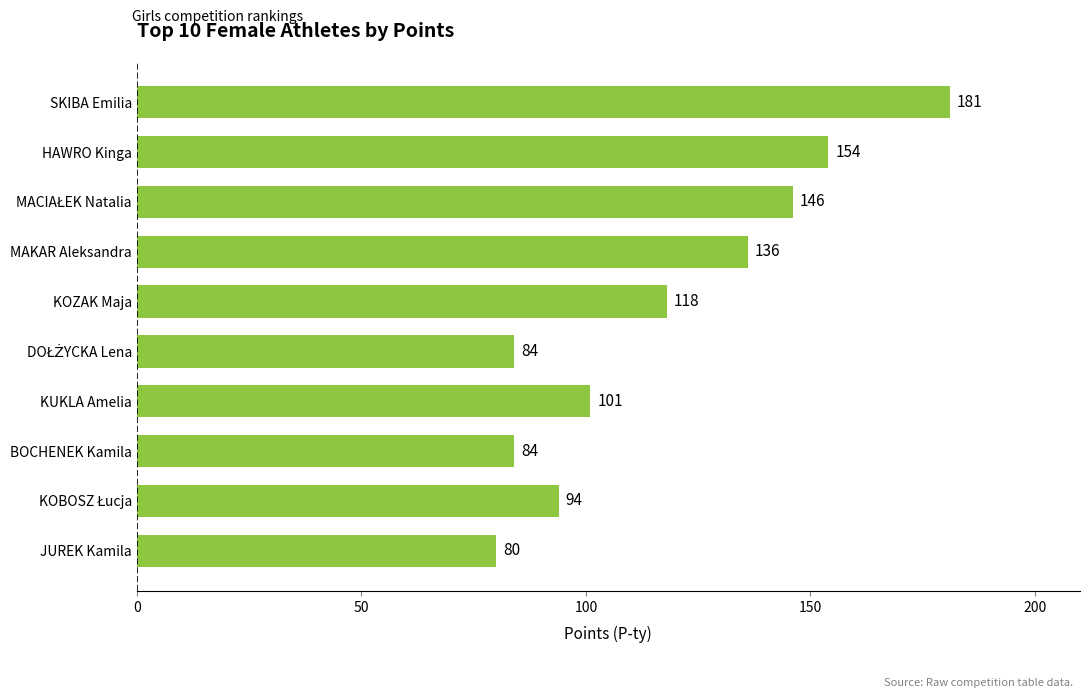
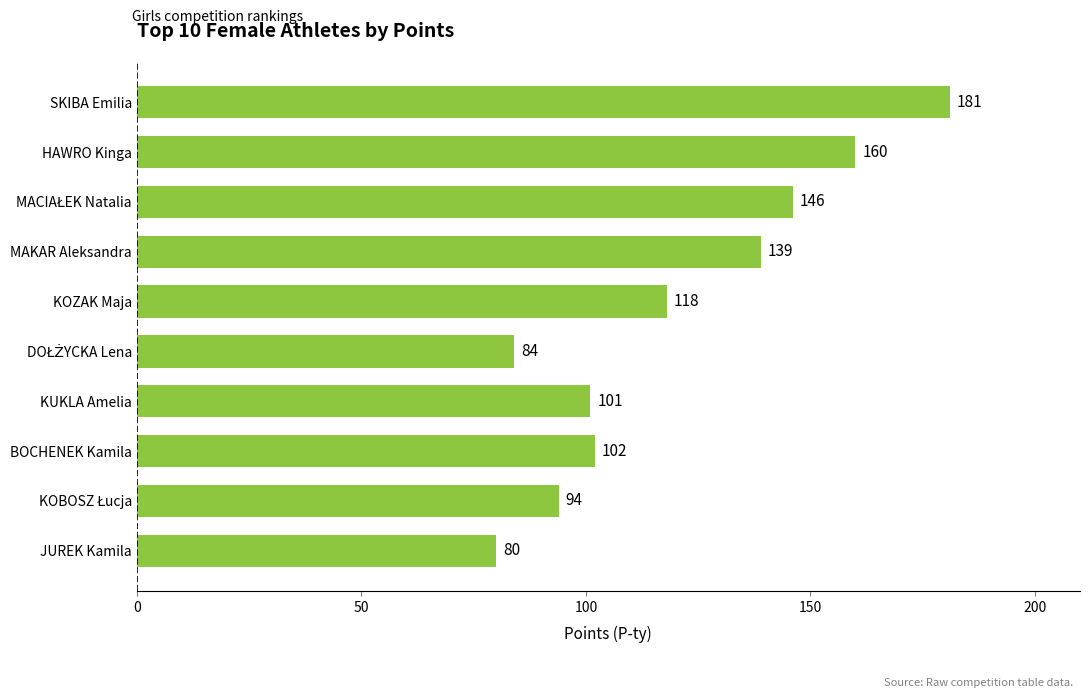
HAWRO Kinga: 154 -> 160
MAKAR Aleksandra: 136 -> 139
BOCHENEK Kamila: 84 -> 102
